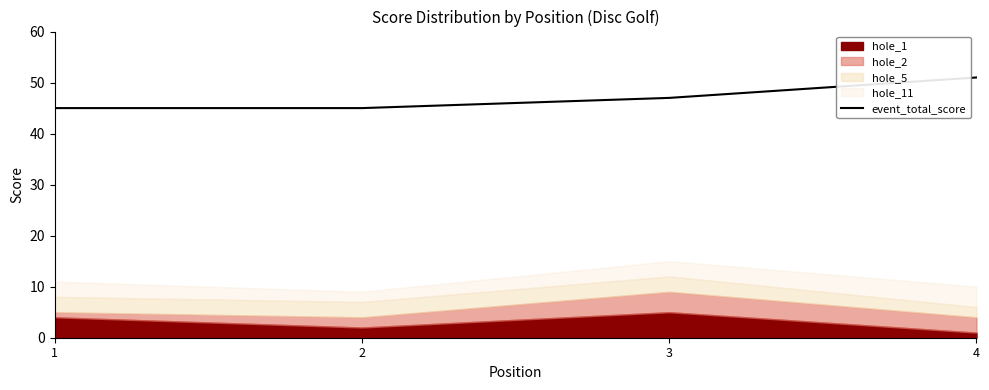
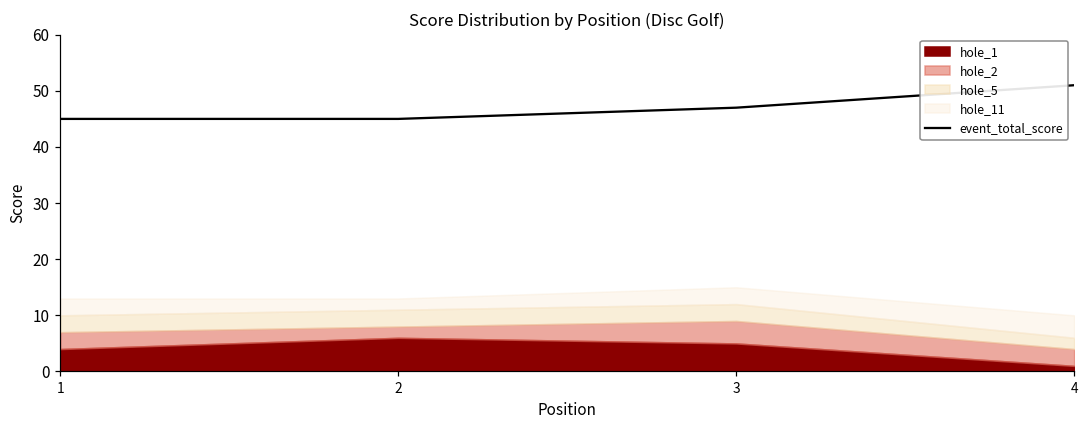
hole_2, 1: 1 -> 3
hole_1, 2: 2 -> 6
